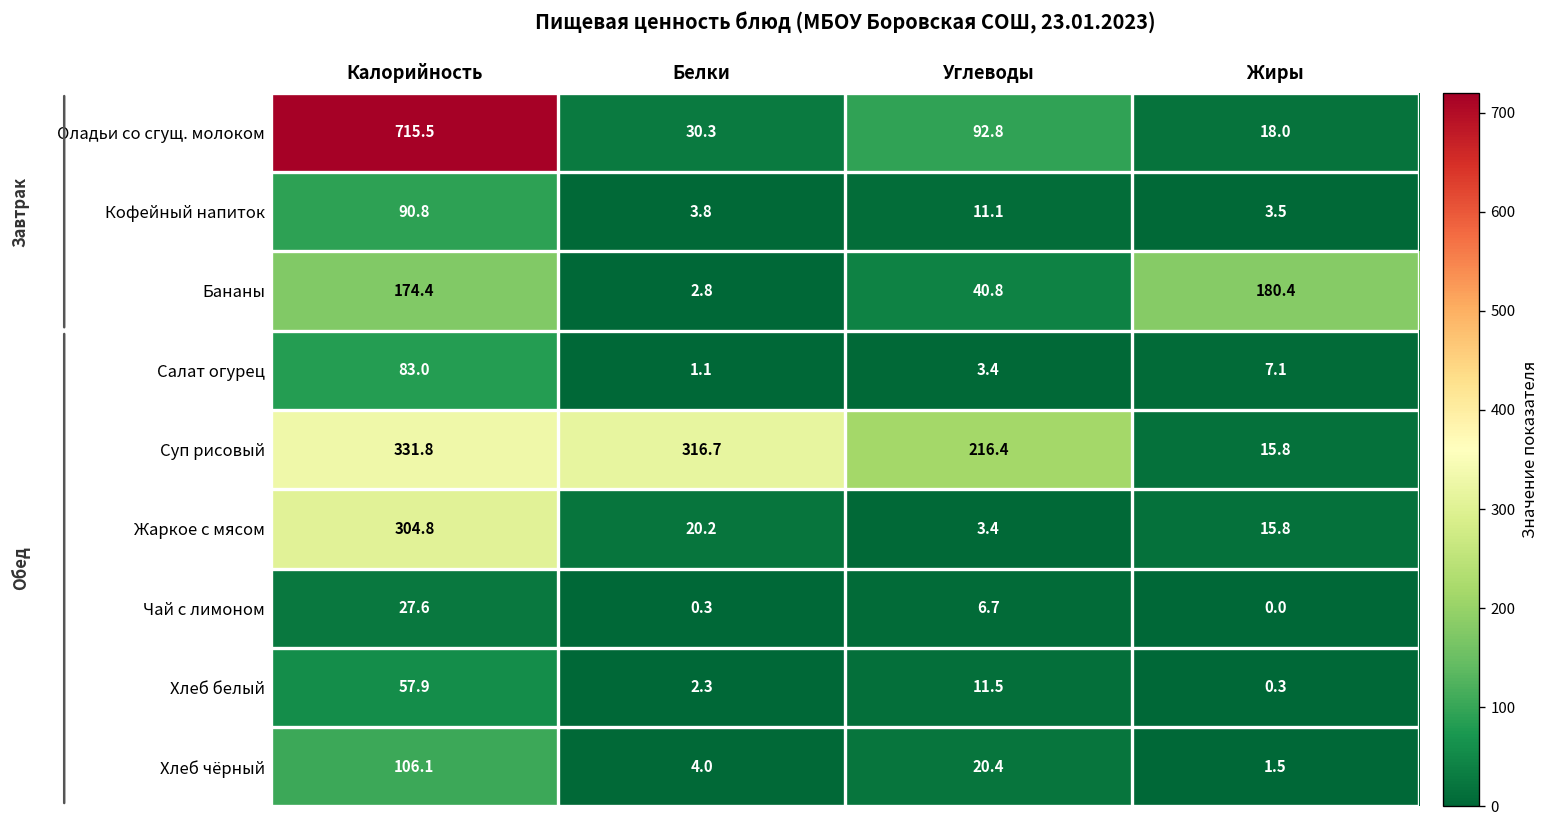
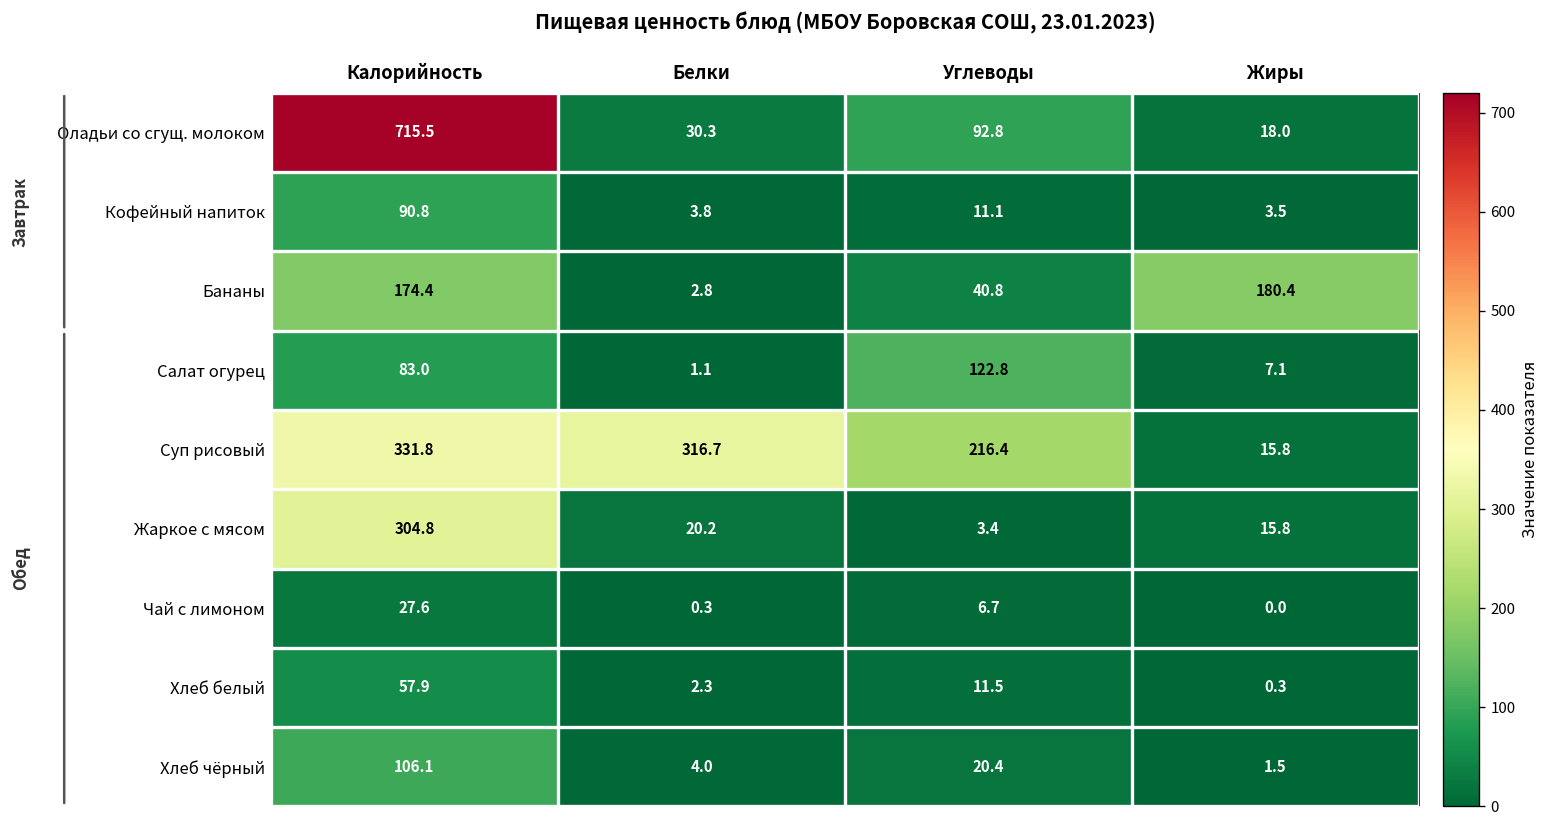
Салат огурец, Углеводы: 3.4 -> 122.8
